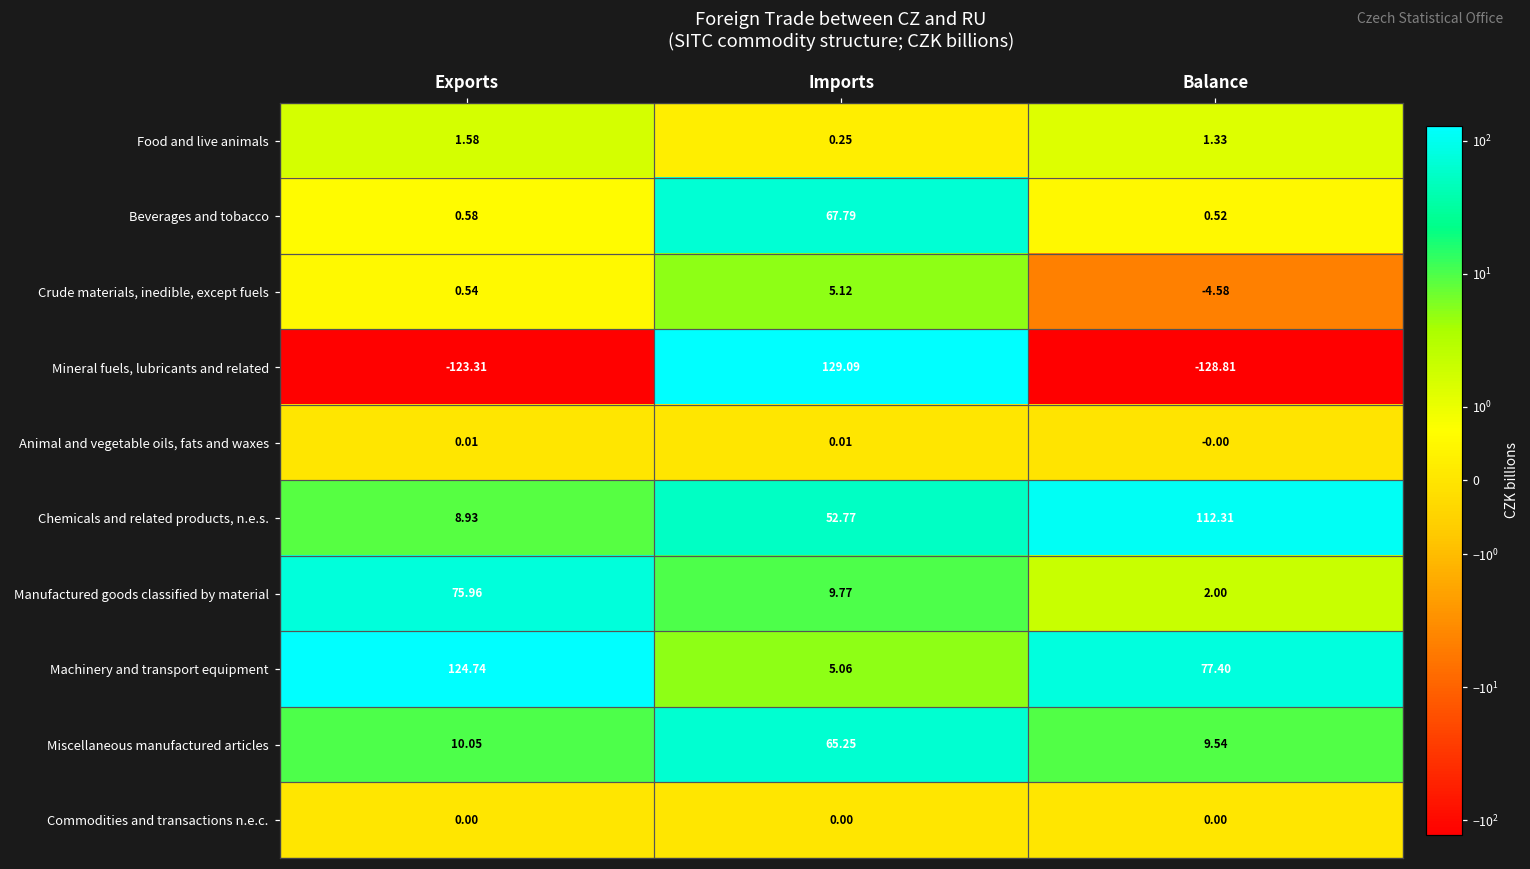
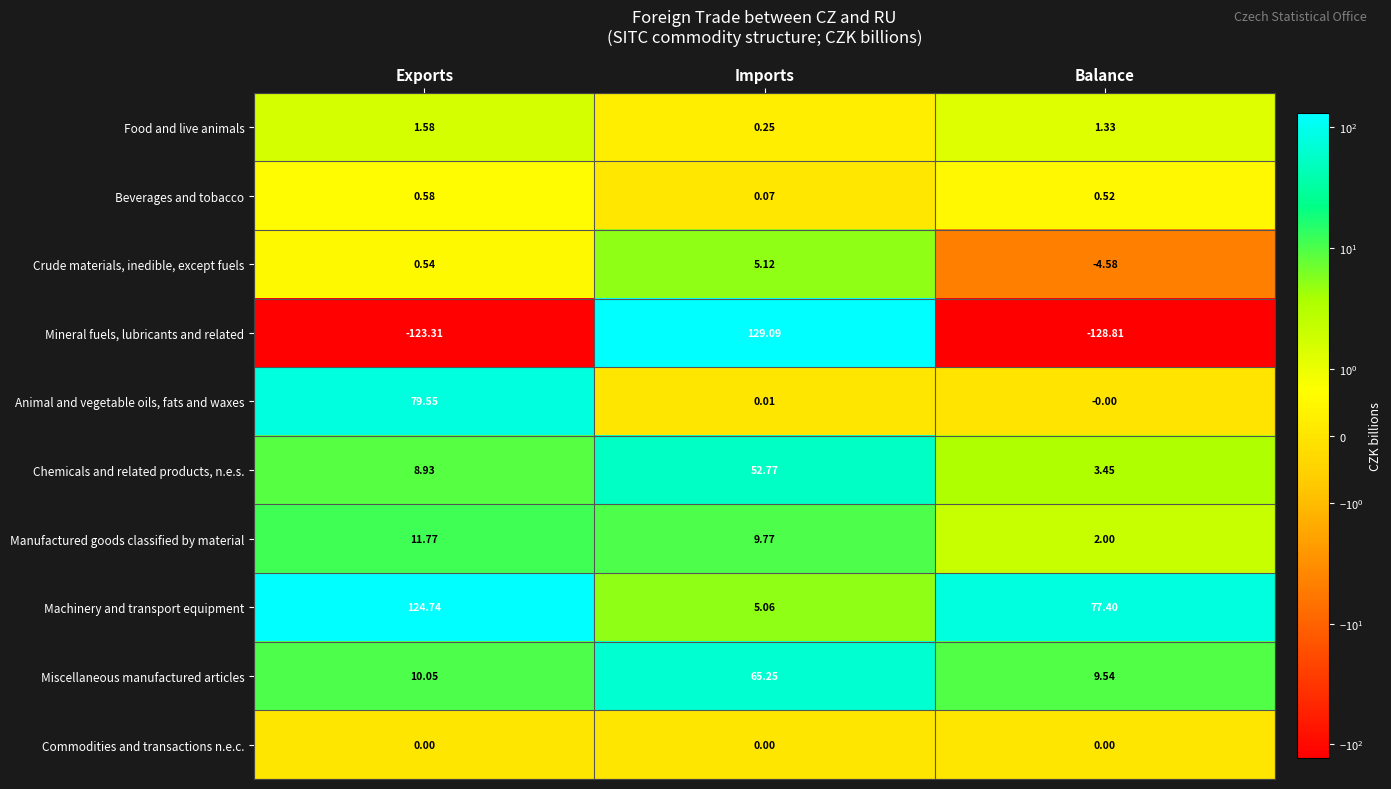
Beverages and tobacco, Imports: 67.79 -> 0.07
Animal and vegetable oils, fats and waxes, Exports: 0.01 -> 79.55
Chemicals and related products, n.e.s., Balance: 112.31 -> 3.45
Manufactured goods classified by material, Exports: 75.96 -> 11.77
